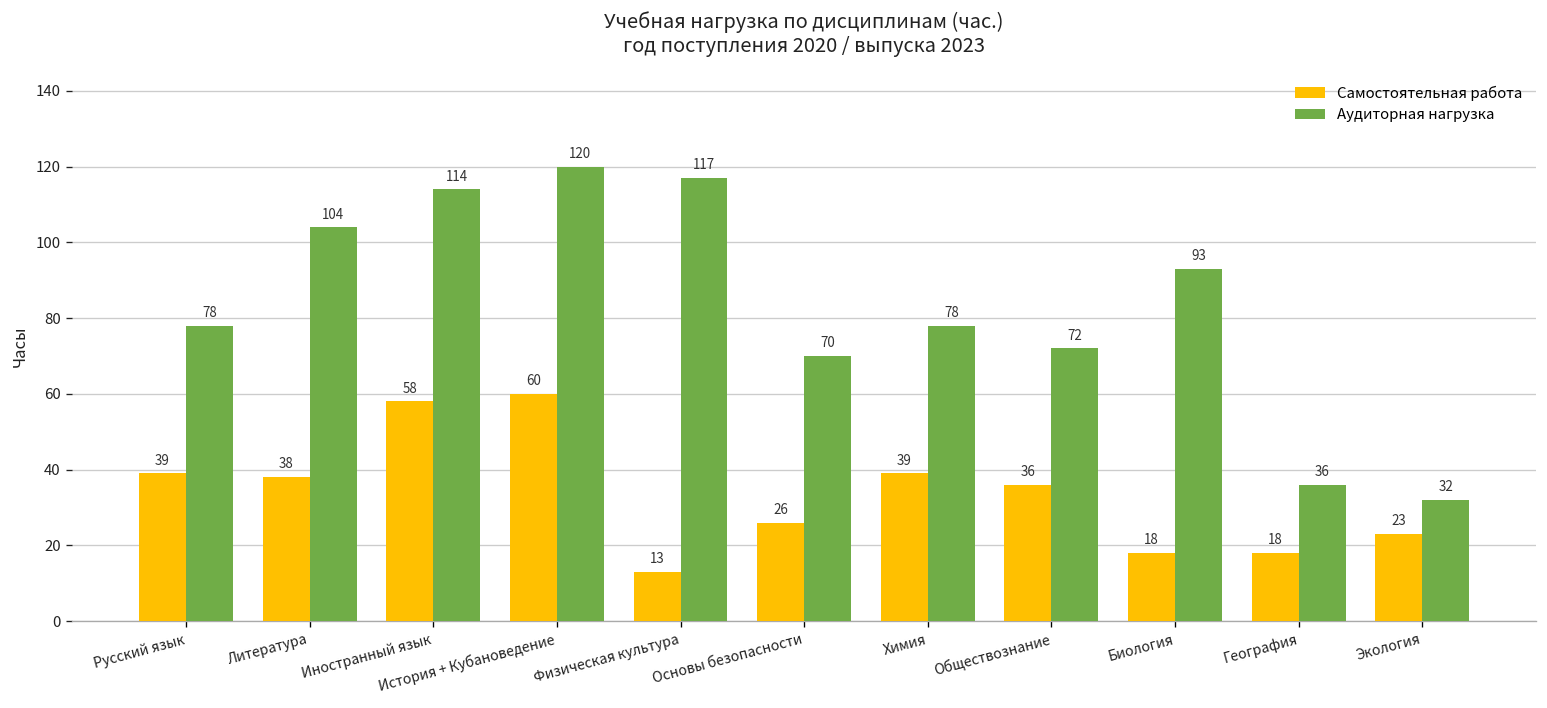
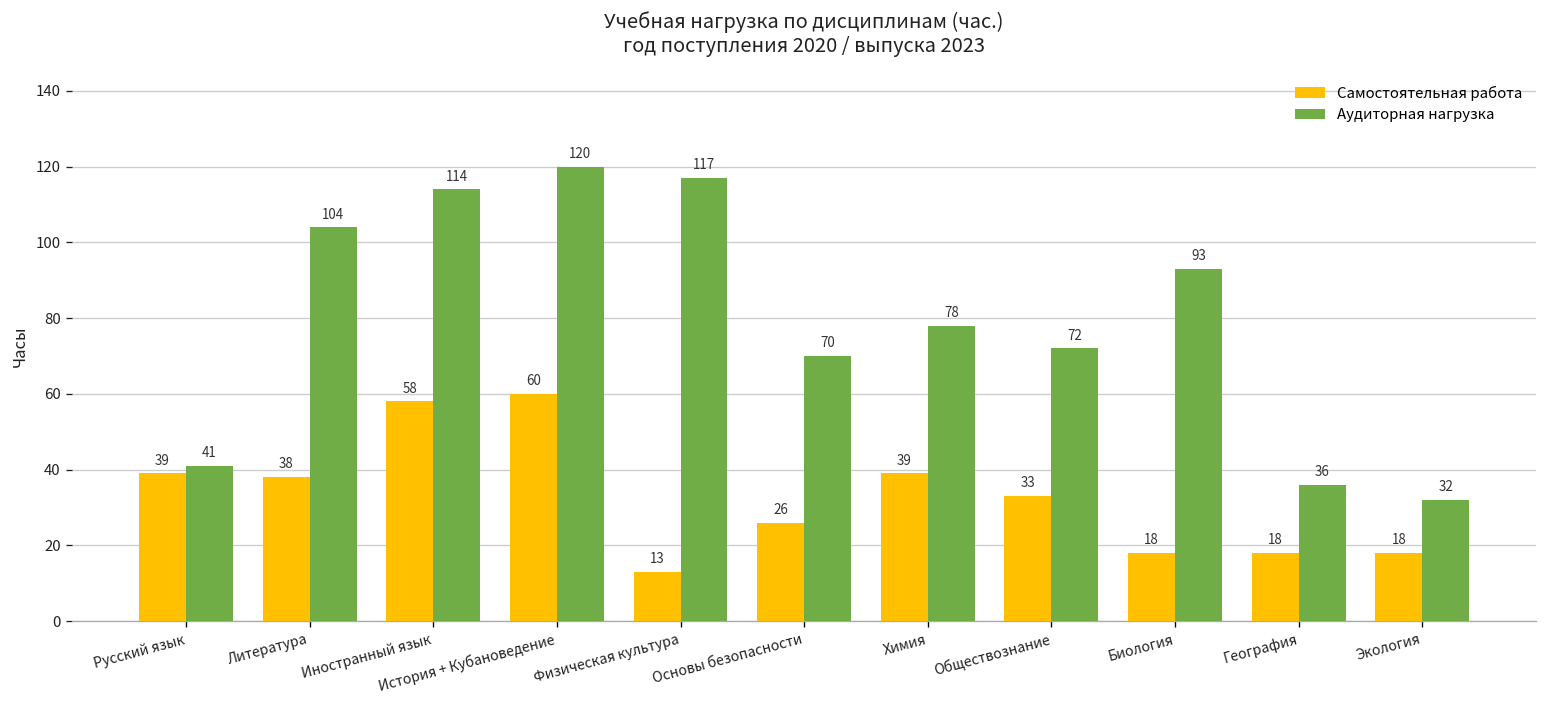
Аудиторная нагрузка, Русский язык: 78 -> 41
Самостоятельная работа, Обществознание: 36 -> 33
Самостоятельная работа, Экология: 23 -> 18
